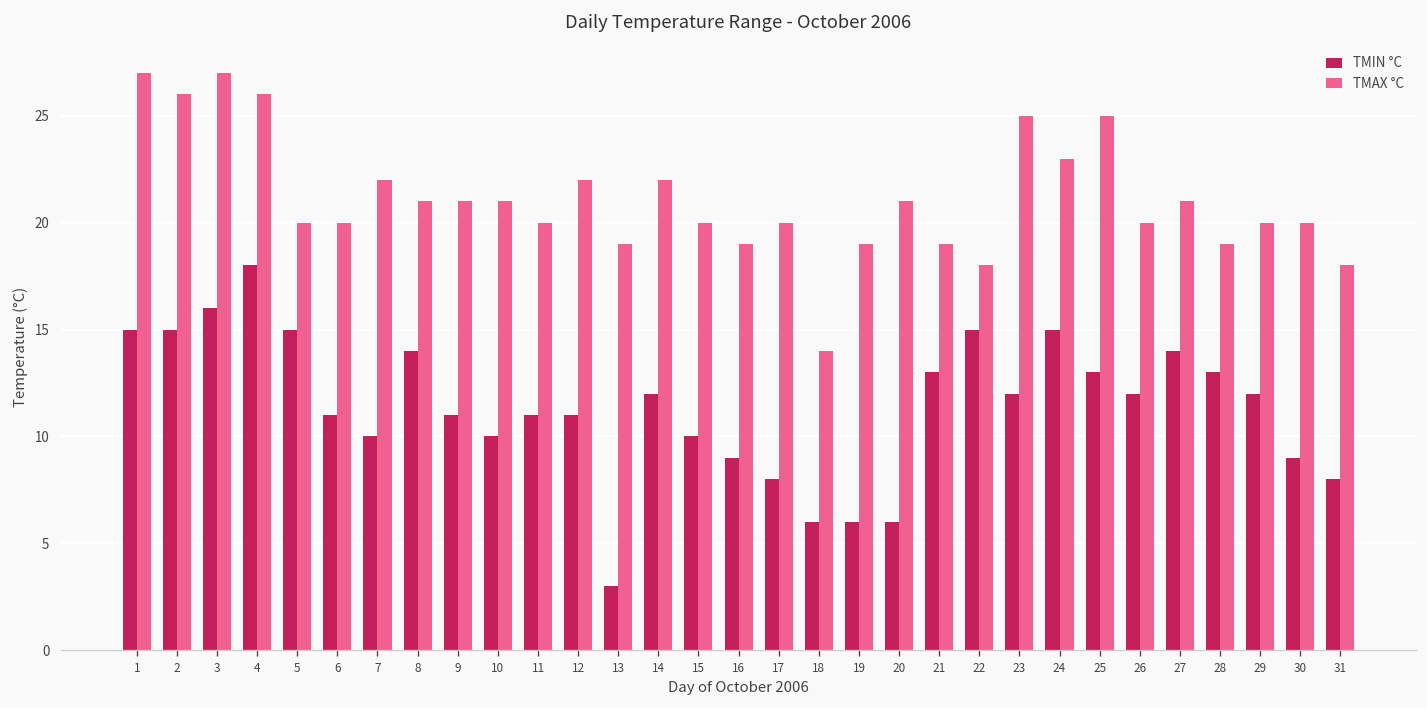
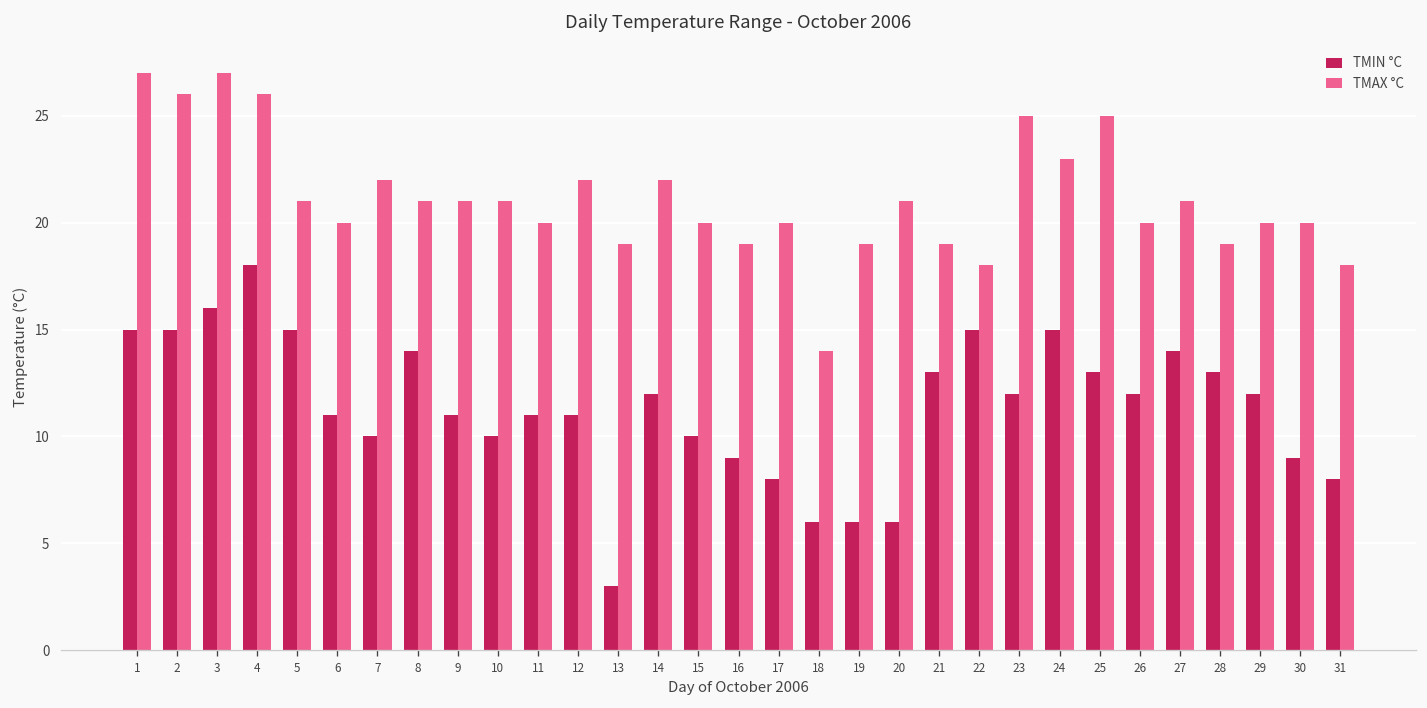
TMAX °C, 5: 20 -> 21
